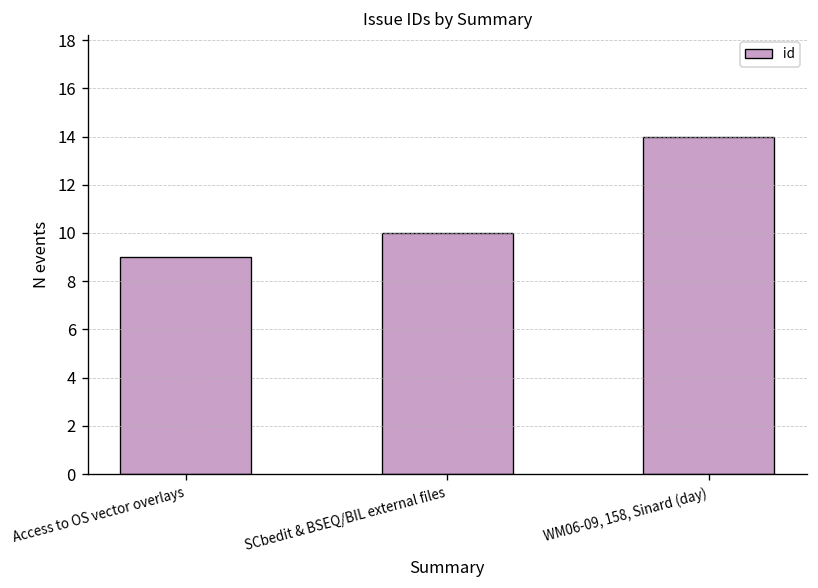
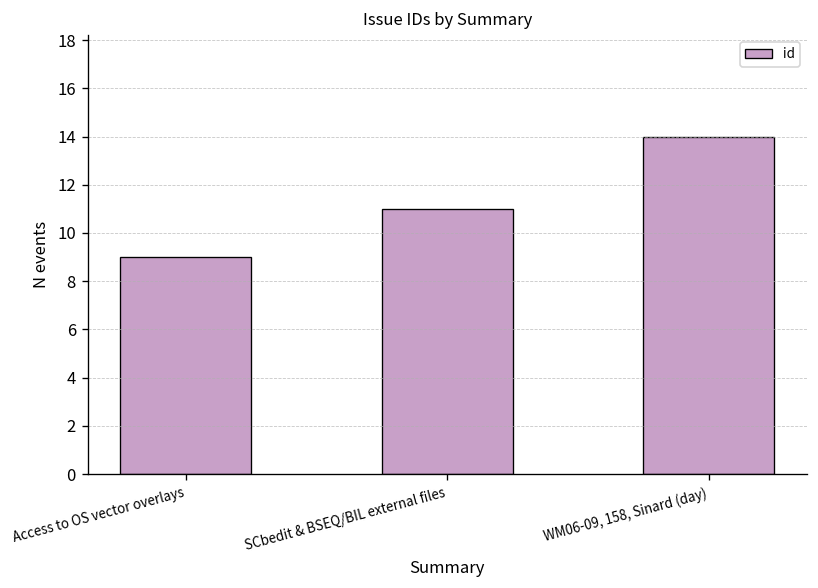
SCbedit & BSEQ/BIL external files: 10 -> 11
